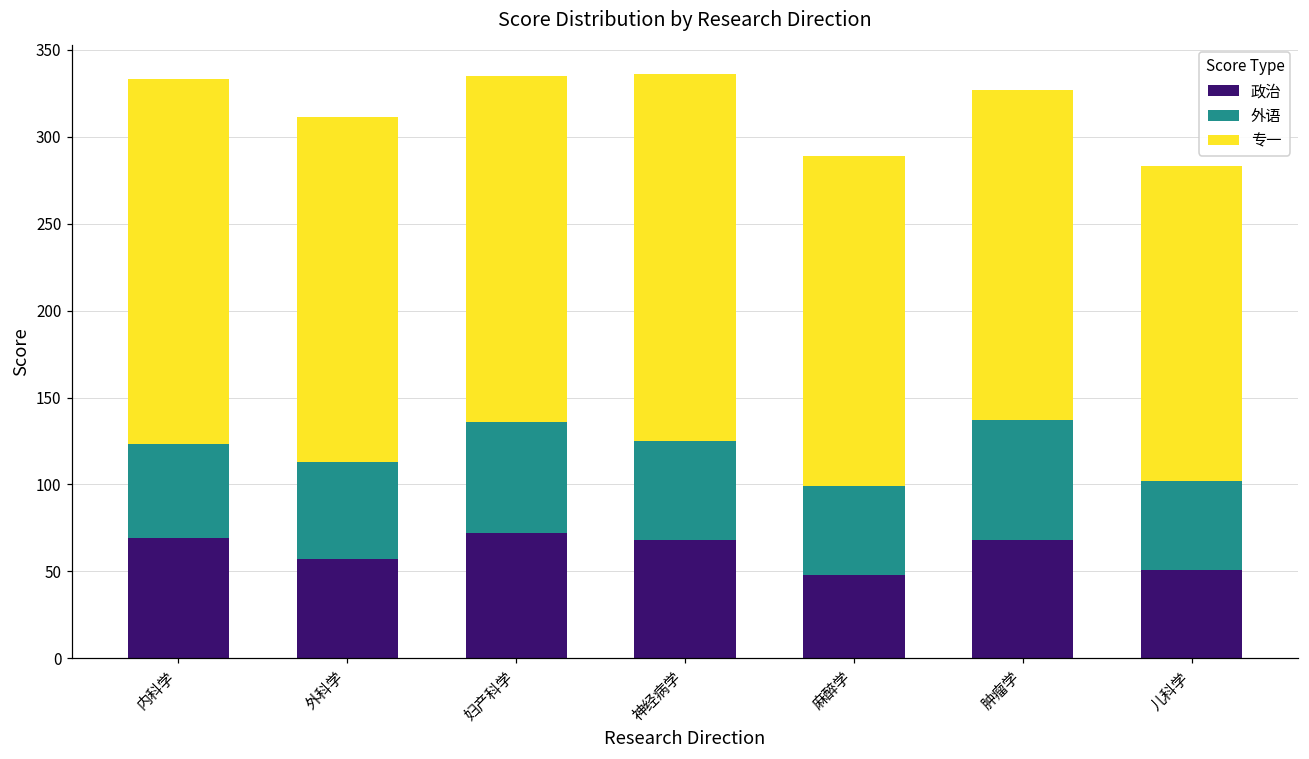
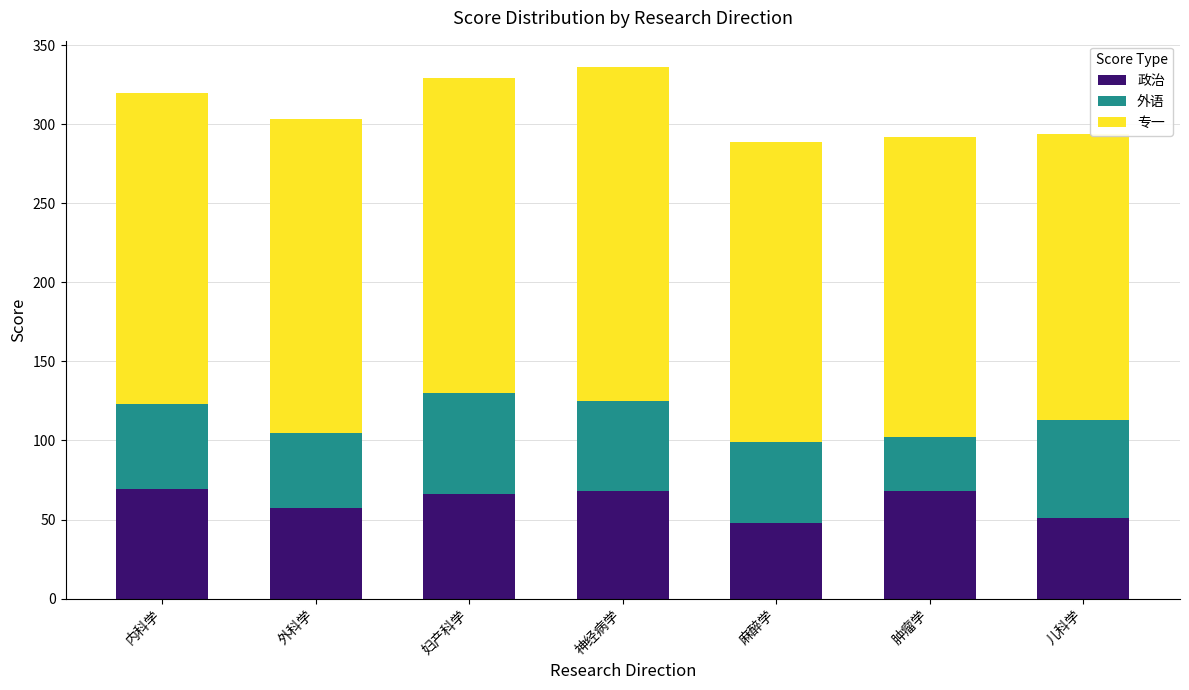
专一, 内科学: 210 -> 197
外语, 外科学: 56 -> 48
政治, 妇产科学: 72 -> 66
外语, 肿瘤学: 69 -> 34
外语, 儿科学: 51 -> 62
